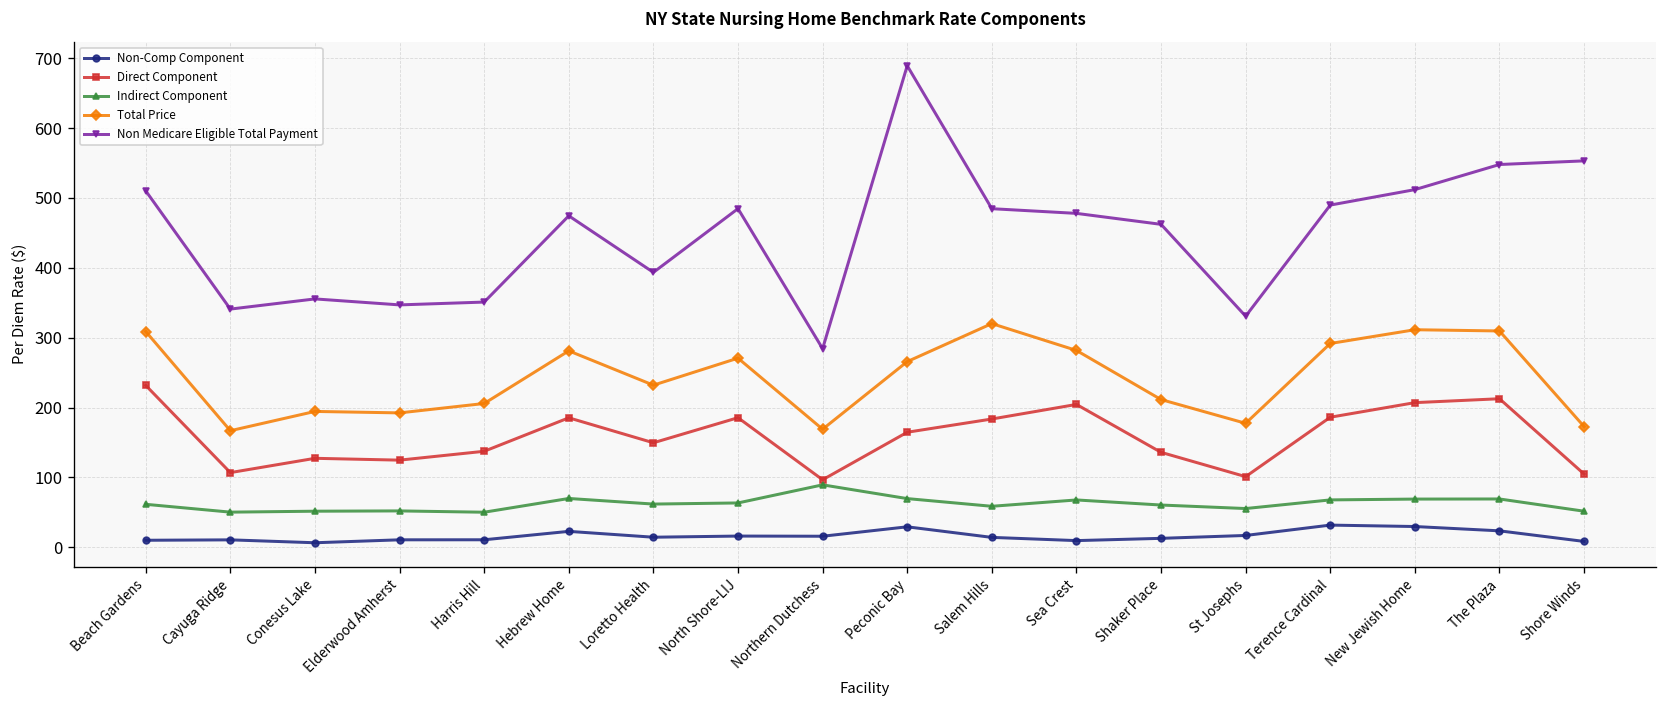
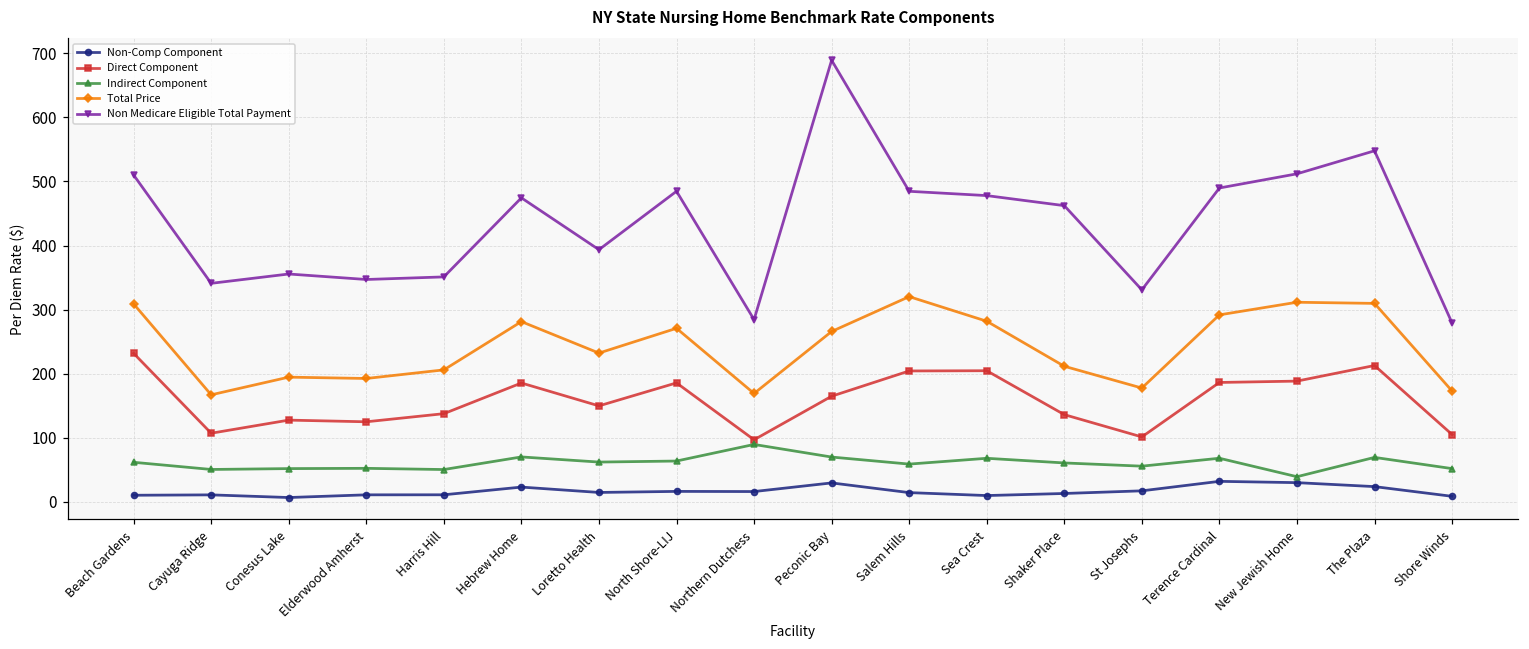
Direct Component, Salem Hills: 180 -> 200
Direct Component, New Jewish Home: 210 -> 190
Indirect Component, New Jewish Home: 70 -> 40
Non Medicare Eligible Total Payment, Shore Winds: 550 -> 280
